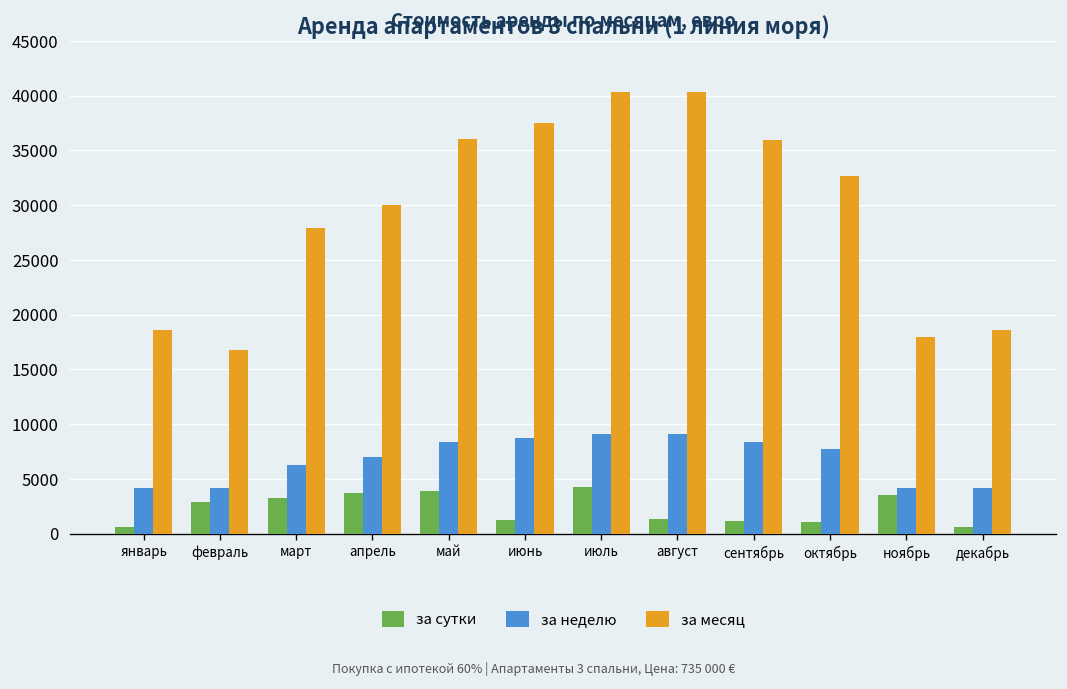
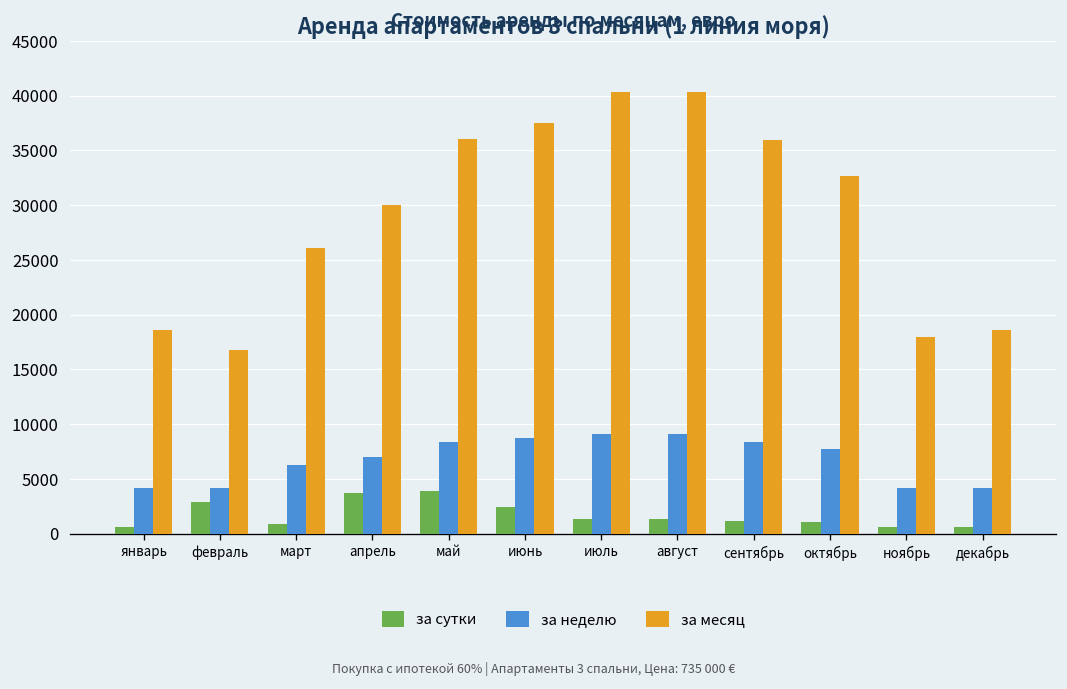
за сутки, март: 3000 -> 1000
за месяц, март: 28000 -> 26000
за сутки, июнь: 1000 -> 2000
за сутки, июль: 4000 -> 1000
за сутки, ноябрь: 4000 -> 1000
